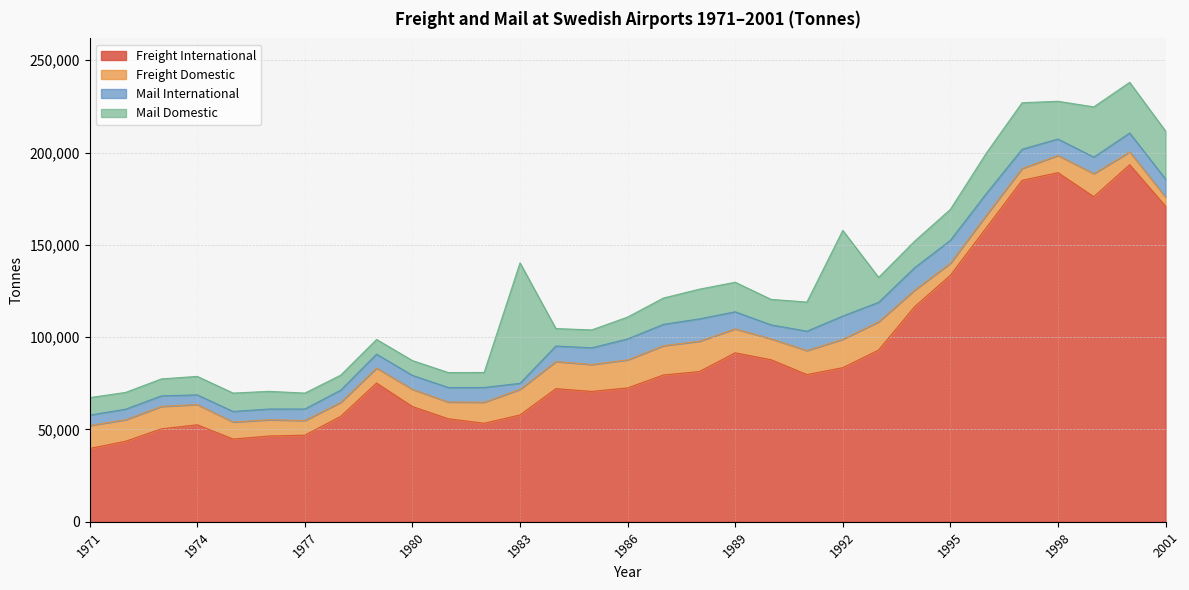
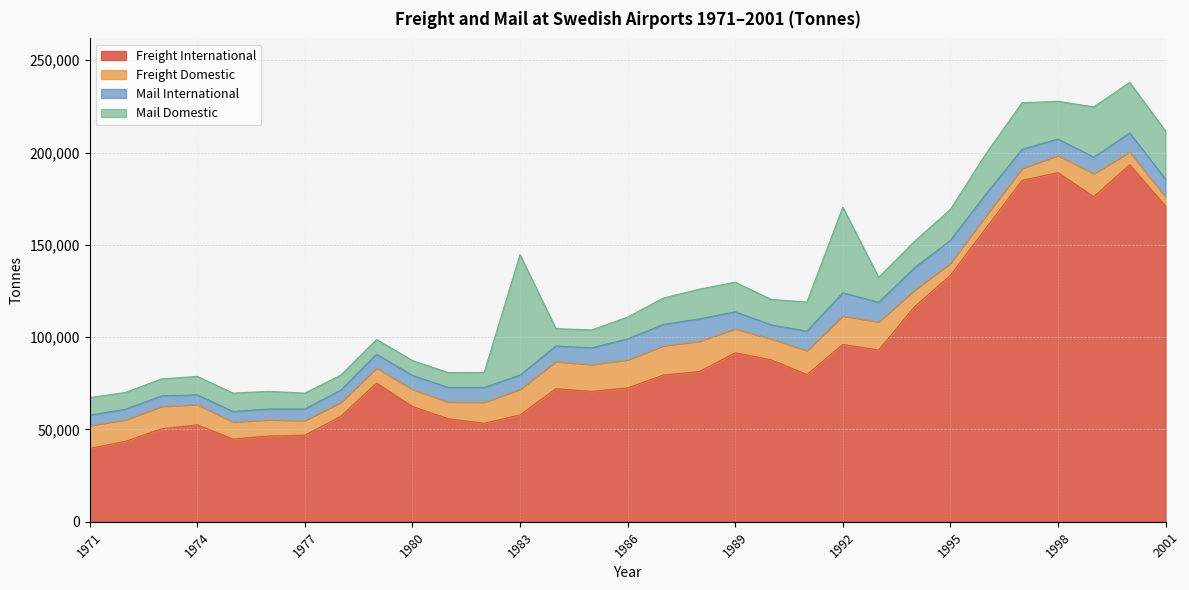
Mail International, 1983: 3,000 -> 8,000
Freight International, 1992: 83,000 -> 96,000
